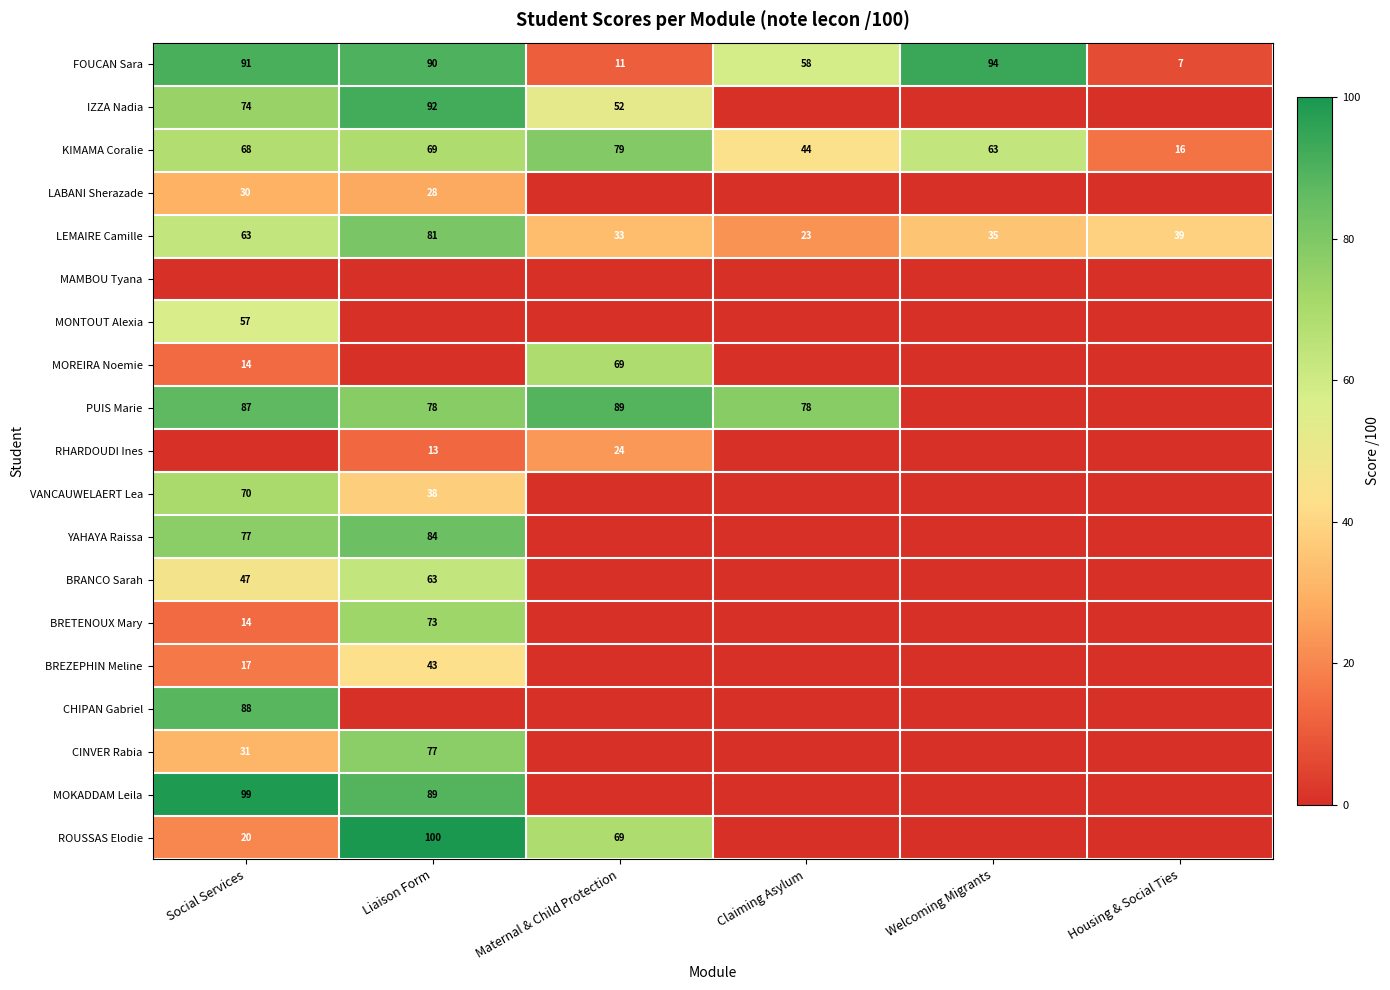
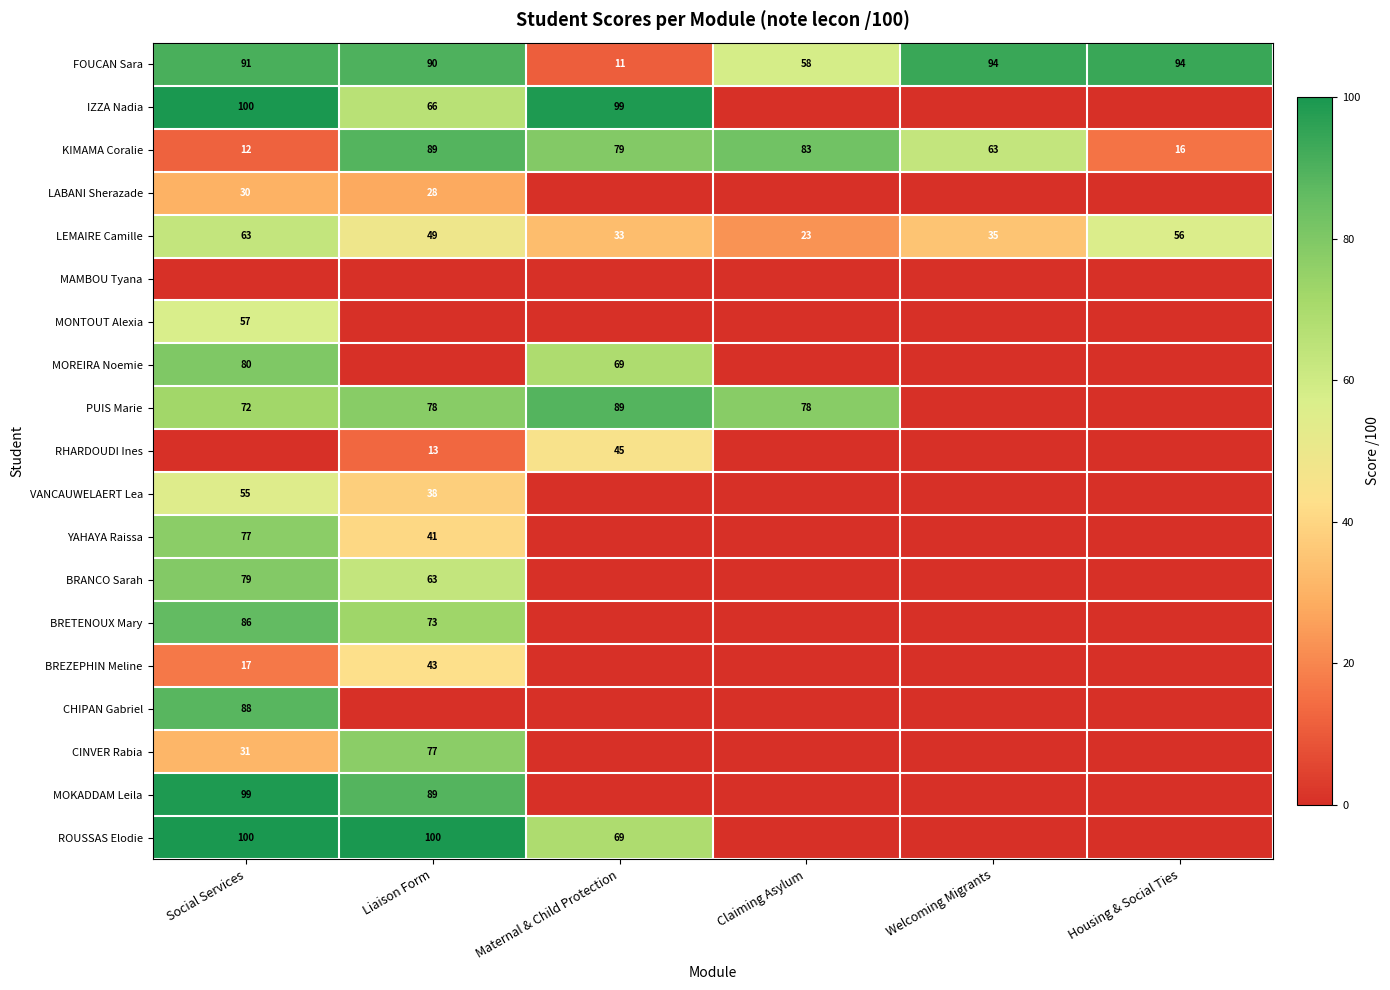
FOUCAN Sara, Housing & Social Ties: 7 -> 94
IZZA Nadia, Social Services: 74 -> 100
IZZA Nadia, Liaison Form: 92 -> 66
IZZA Nadia, Maternal & Child Protection: 52 -> 99
KIMAMA Coralie, Social Services: 68 -> 12
KIMAMA Coralie, Liaison Form: 69 -> 89
KIMAMA Coralie, Claiming Asylum: 44 -> 83
LEMAIRE Camille, Liaison Form: 81 -> 49
LEMAIRE Camille, Housing & Social Ties: 39 -> 56
MOREIRA Noemie, Social Services: 14 -> 80
PUIS Marie, Social Services: 87 -> 72
RHARDOUDI Ines, Maternal & Child Protection: 24 -> 45
VANCAUWELAERT Lea, Social Services: 70 -> 55
YAHAYA Raissa, Liaison Form: 84 -> 41
BRANCO Sarah, Social Services: 47 -> 79
BRETENOUX Mary, Social Services: 14 -> 86
ROUSSAS Elodie, Social Services: 20 -> 100
